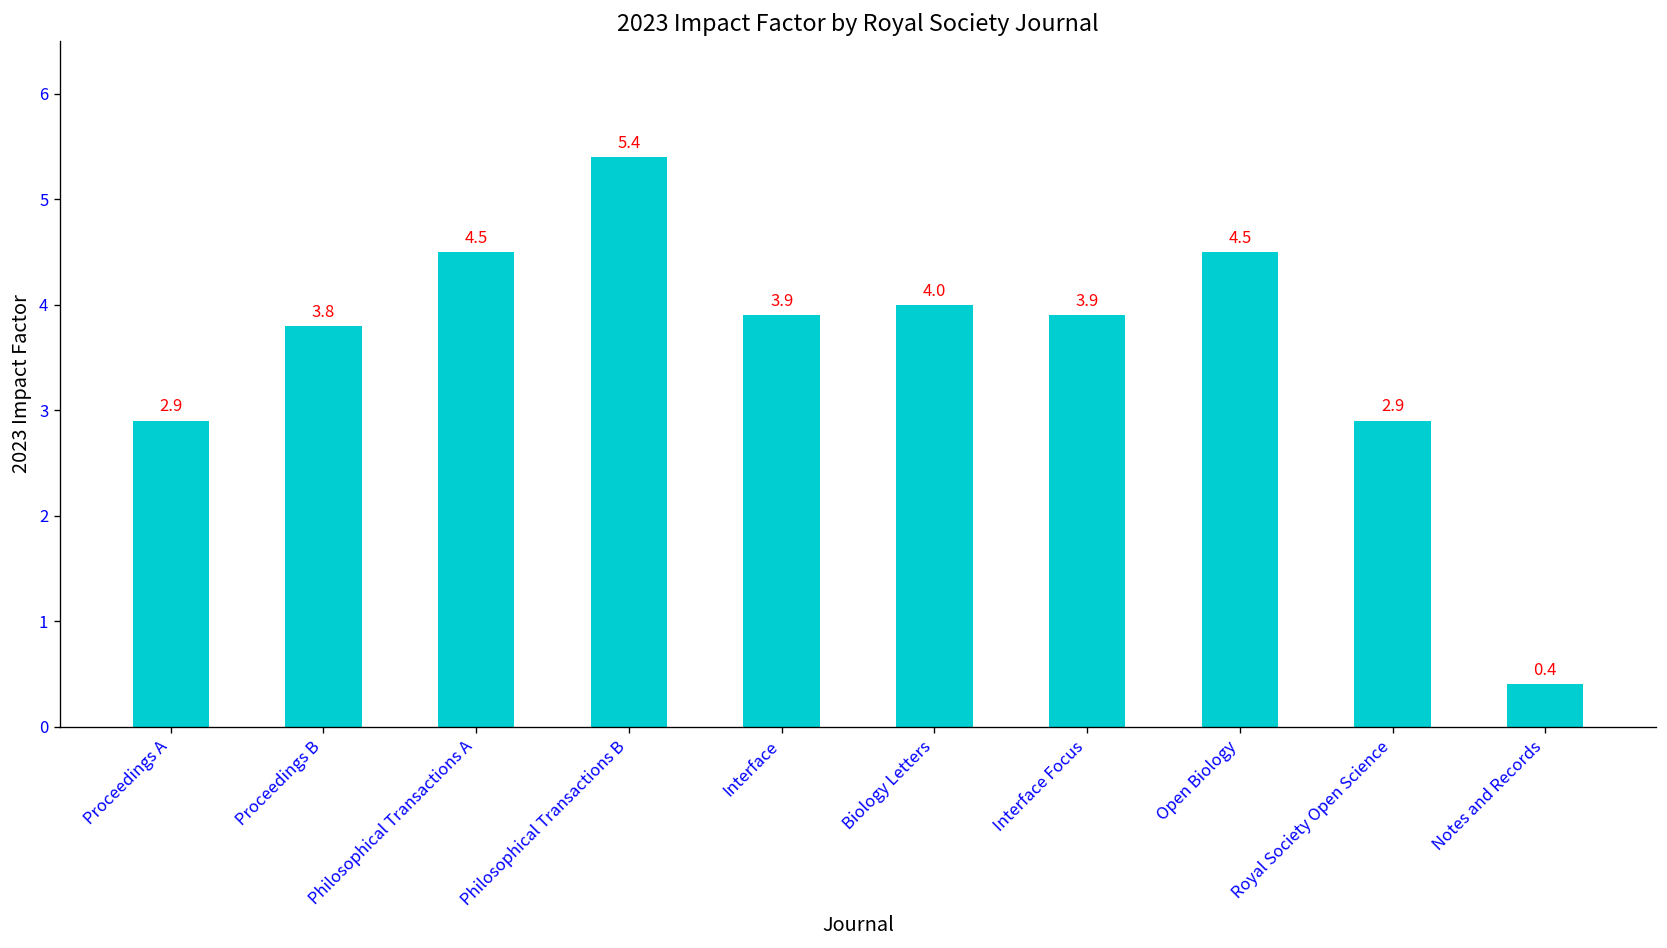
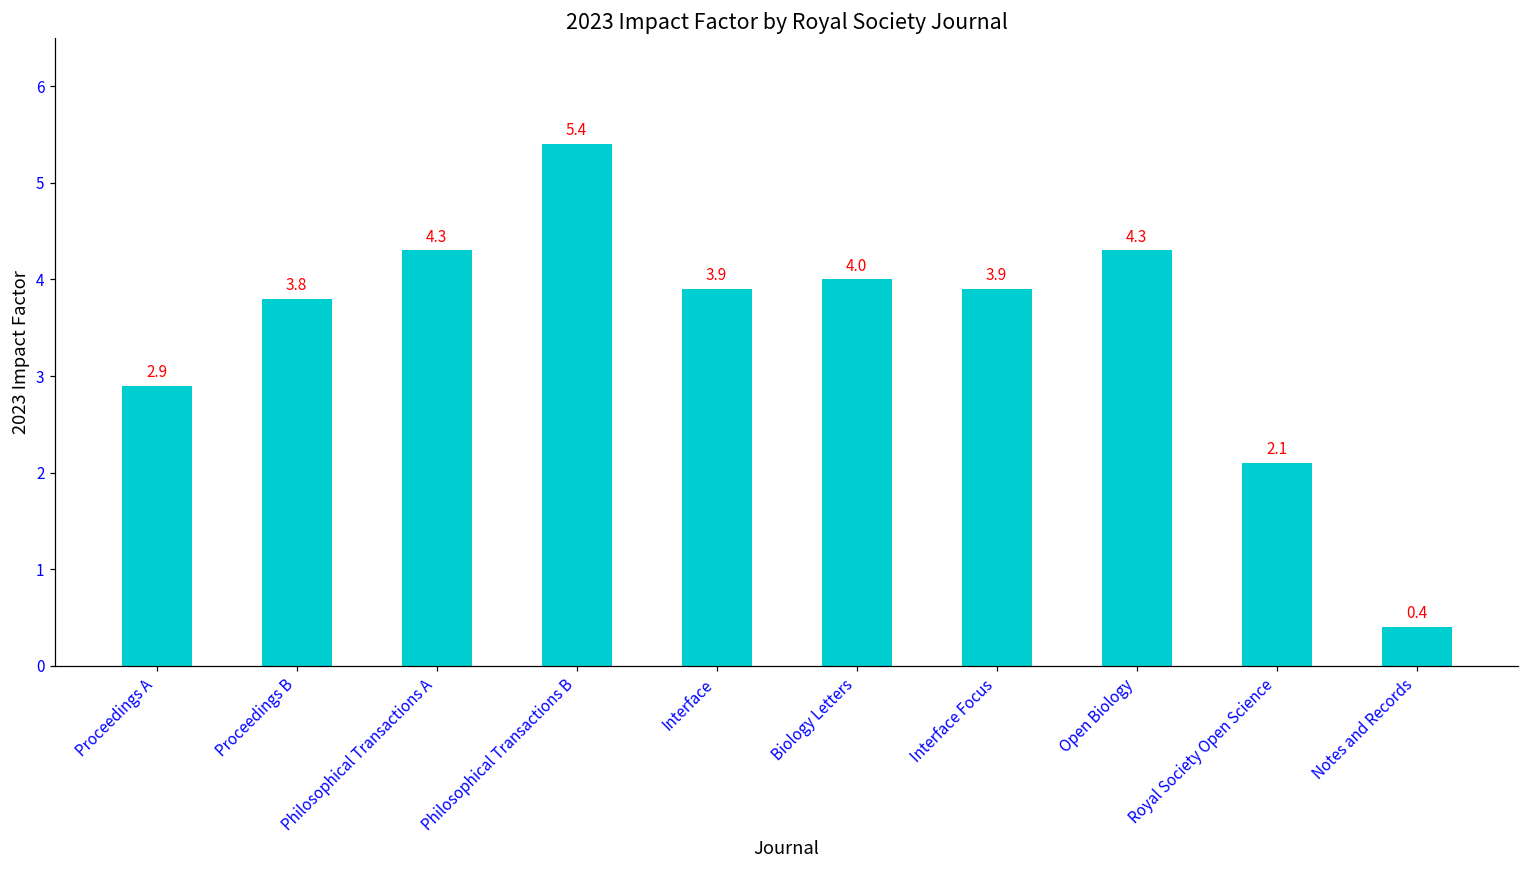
Philosophical Transactions A: 4.5 -> 4.3
Open Biology: 4.5 -> 4.3
Royal Society Open Science: 2.9 -> 2.1
